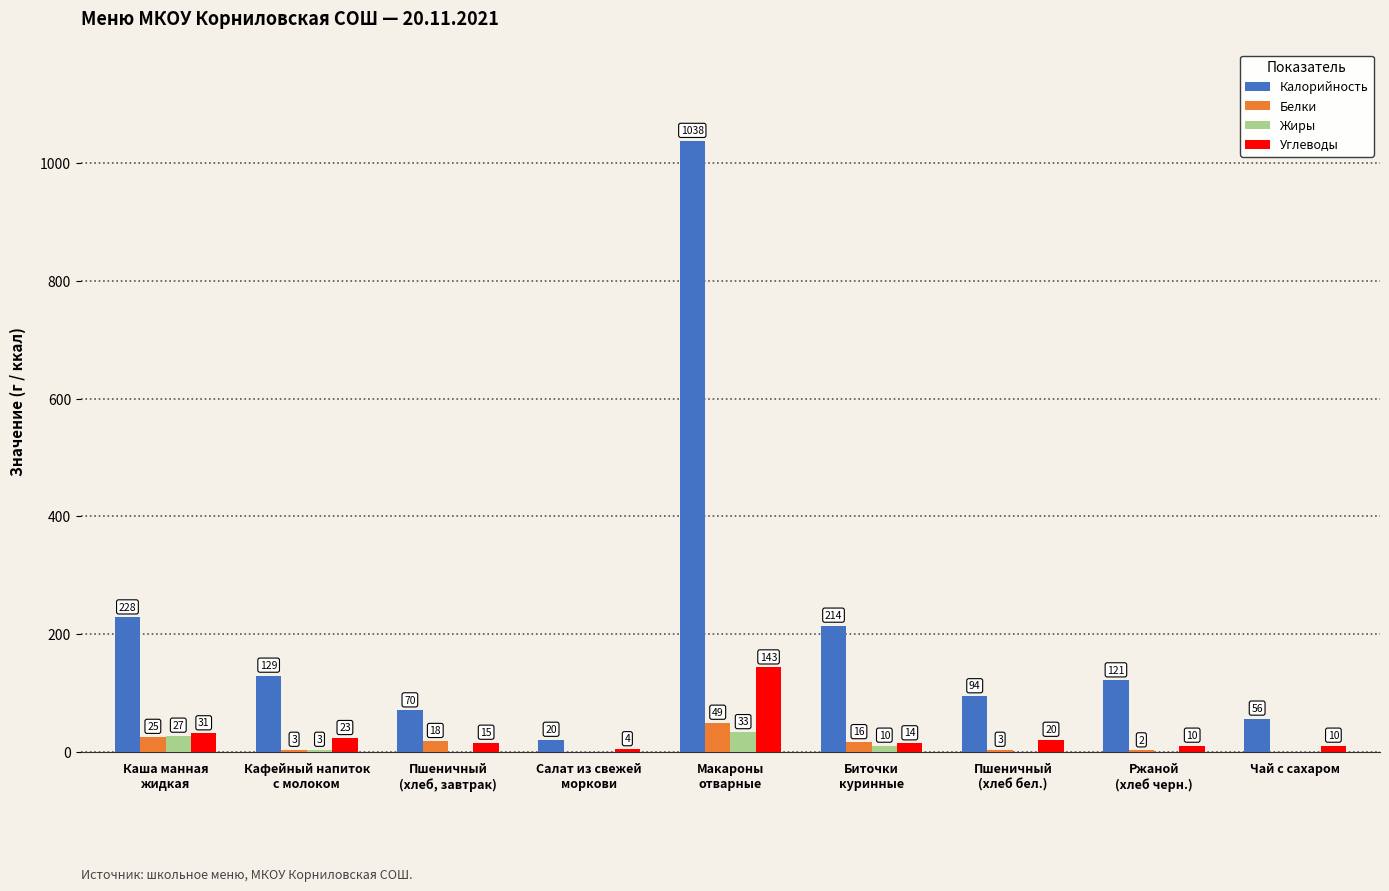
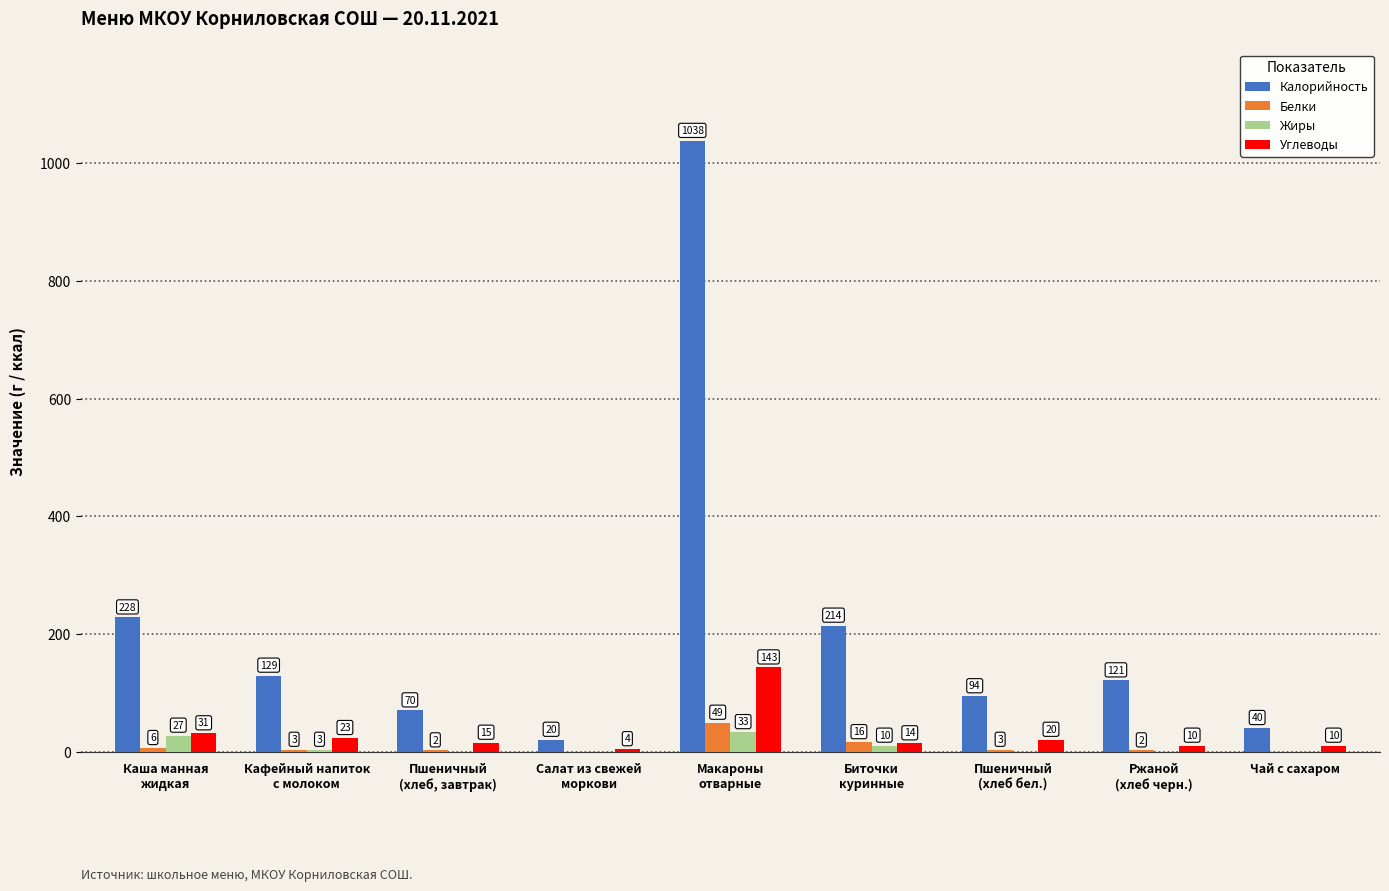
Белки, Каша манная жидкая: 25 -> 6
Белки, Пшеничный (хлеб, завтрак): 18 -> 2
Калорийность, Чай с сахаром: 56 -> 40
